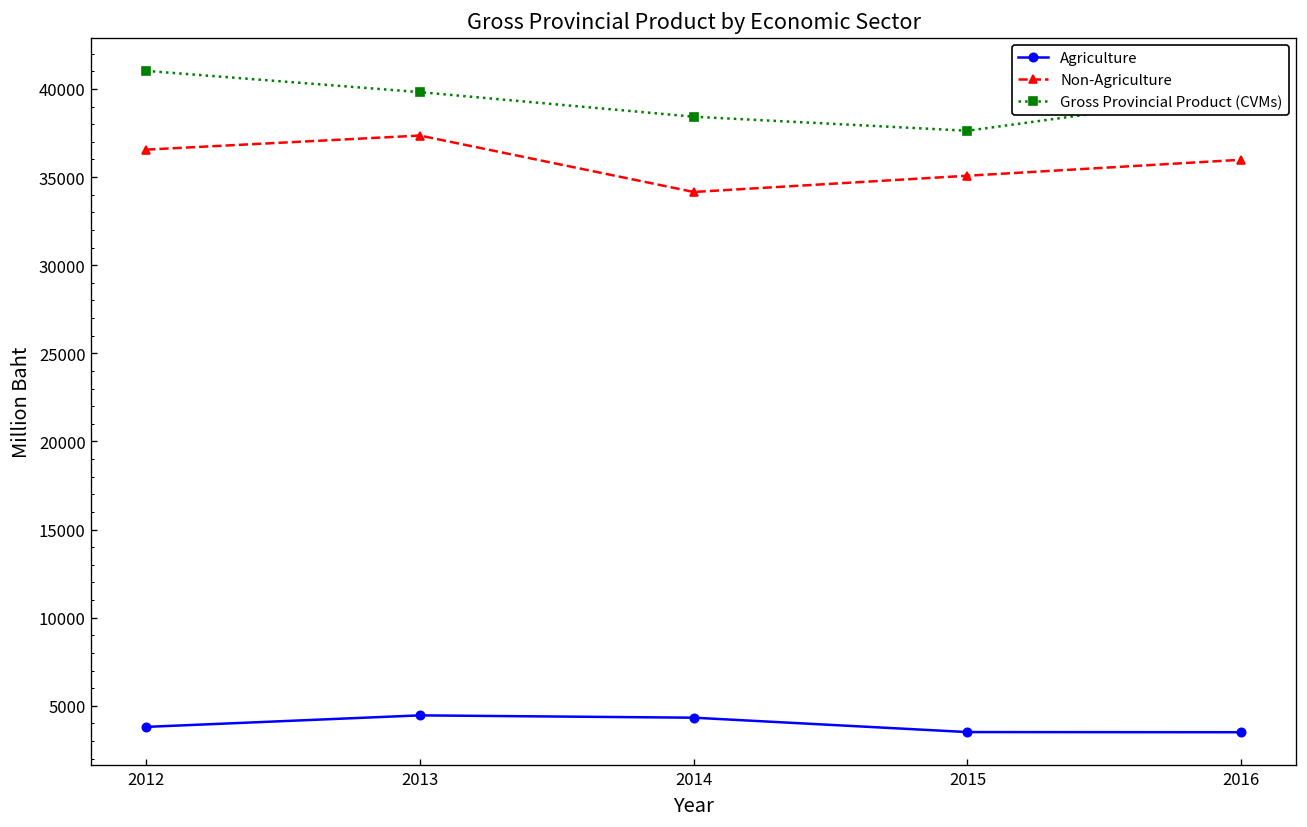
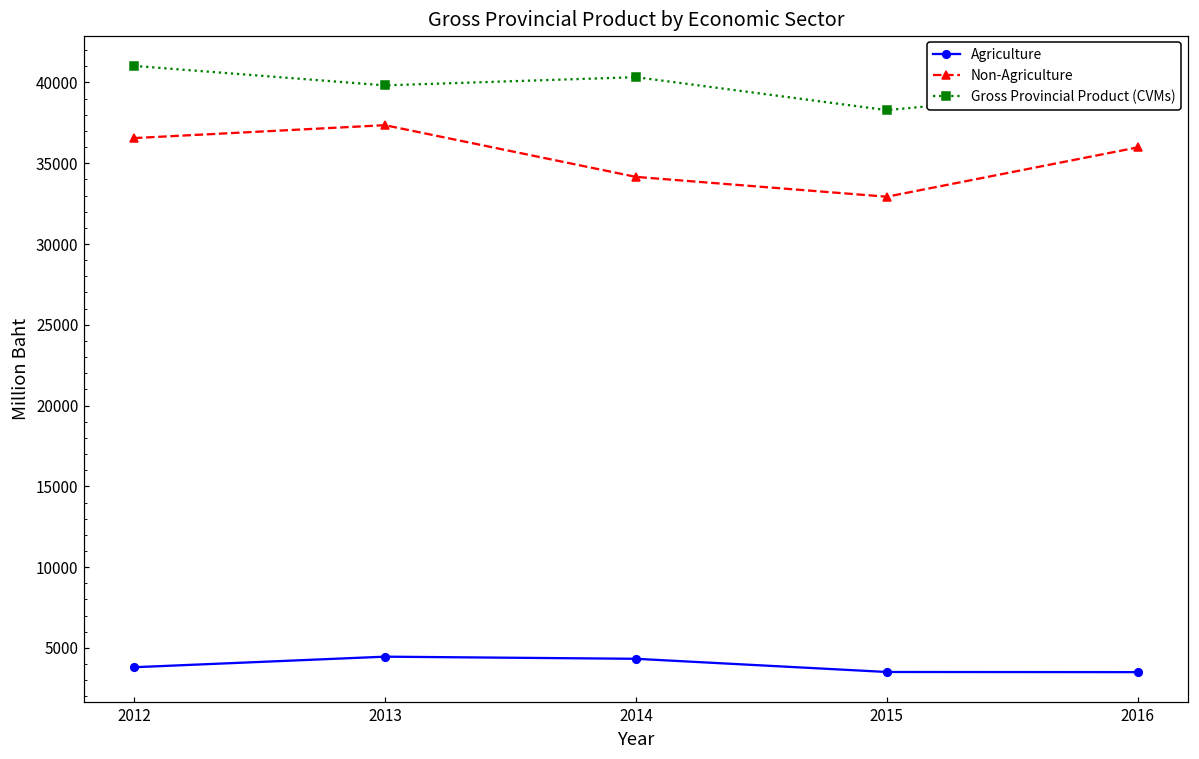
Gross Provincial Product (CVMs), 2014: 38400 -> 40300
Non-Agriculture, 2015: 35100 -> 32900
Gross Provincial Product (CVMs), 2015: 37600 -> 38300
